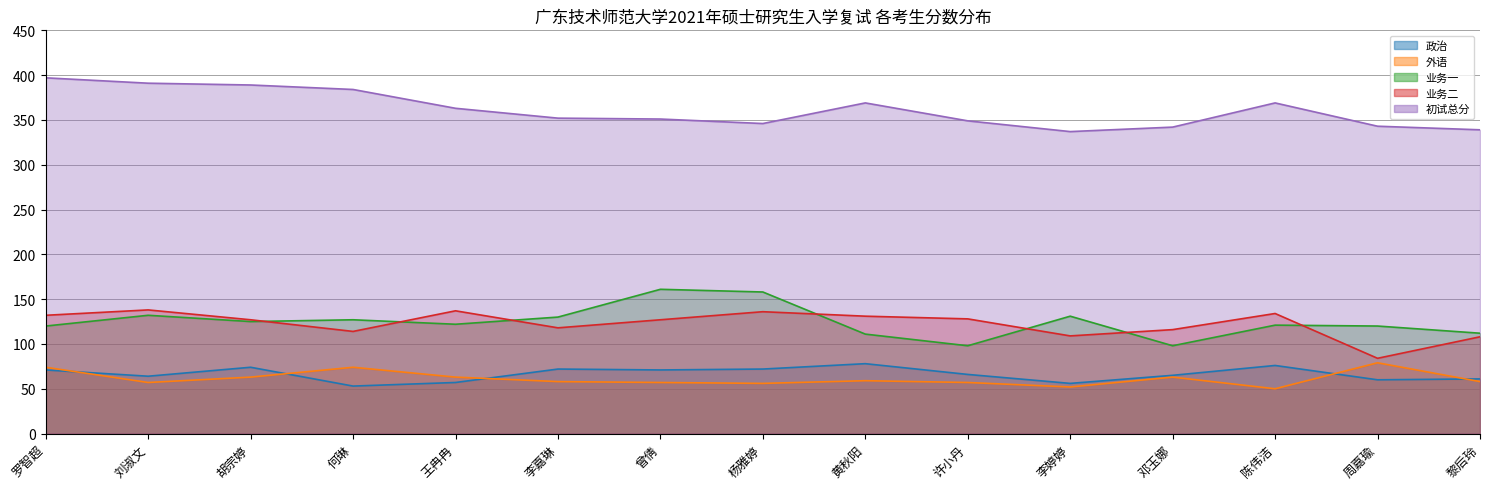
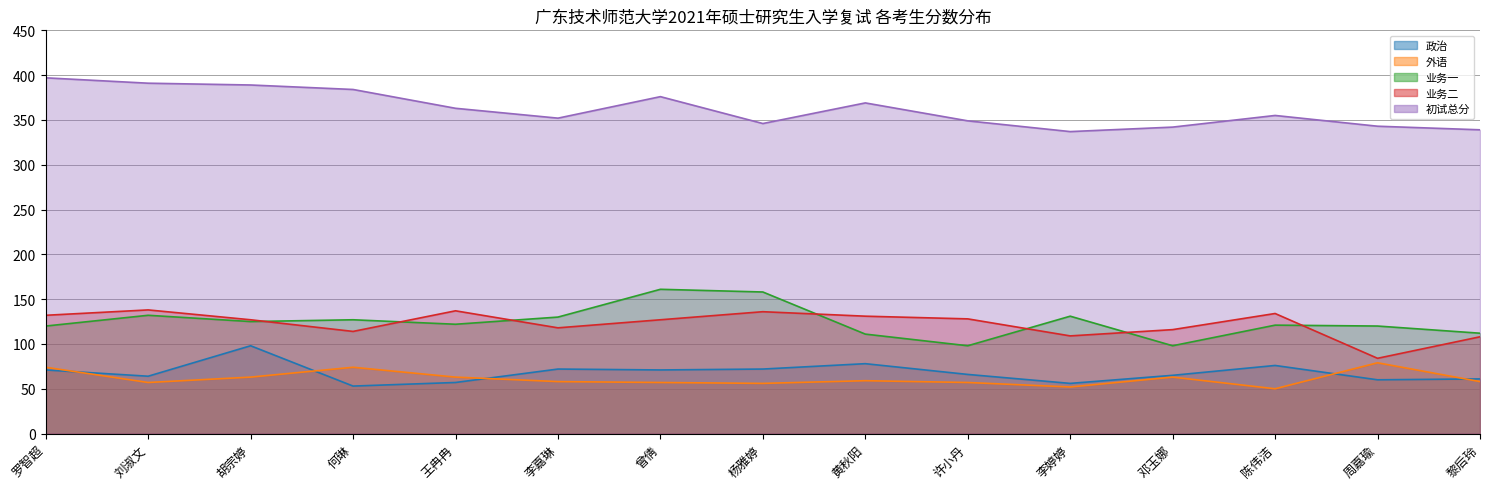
政治, 胡宗婷: 70 -> 100
初试总分, 曾倩: 350 -> 380
初试总分, 陈伟洁: 370 -> 360
